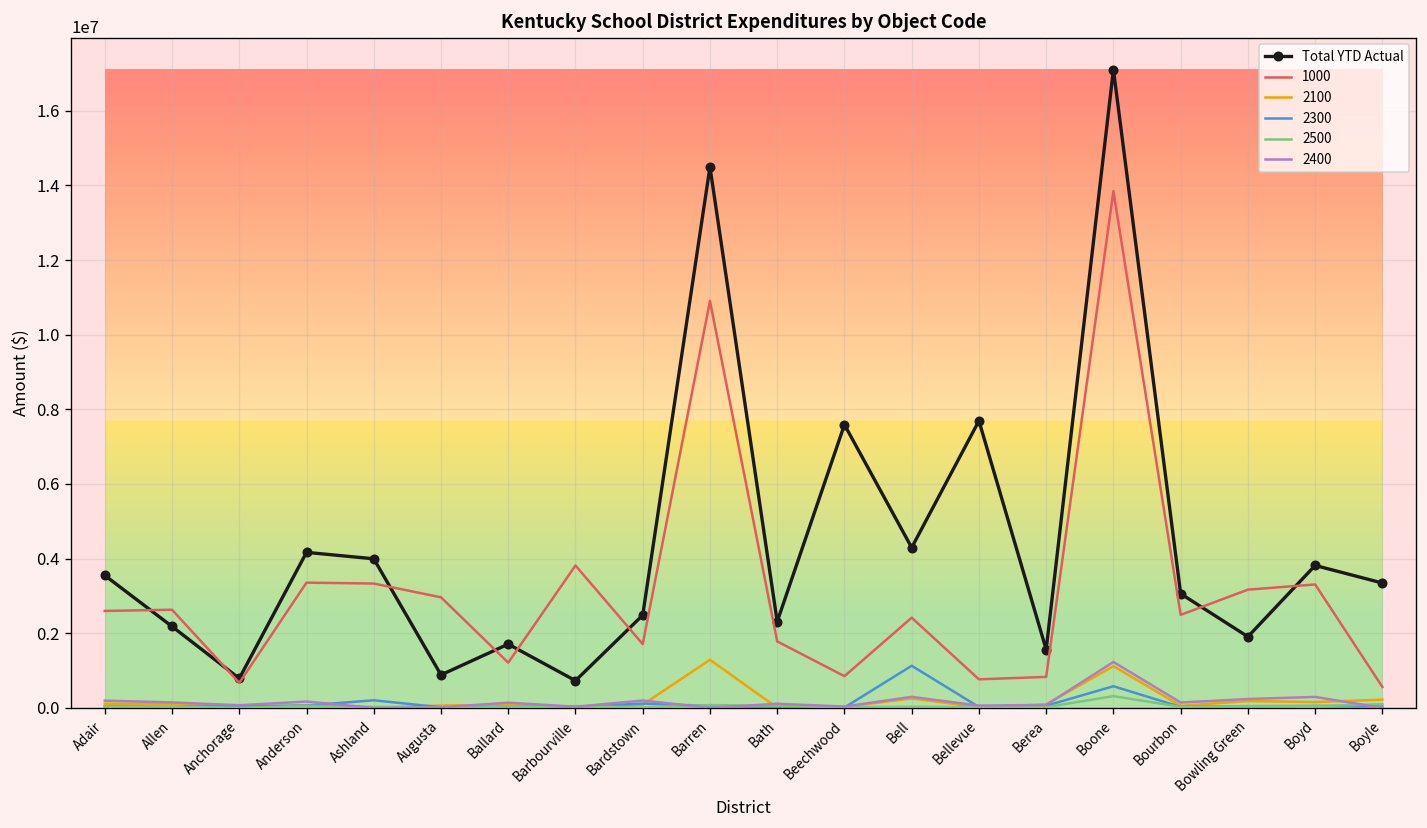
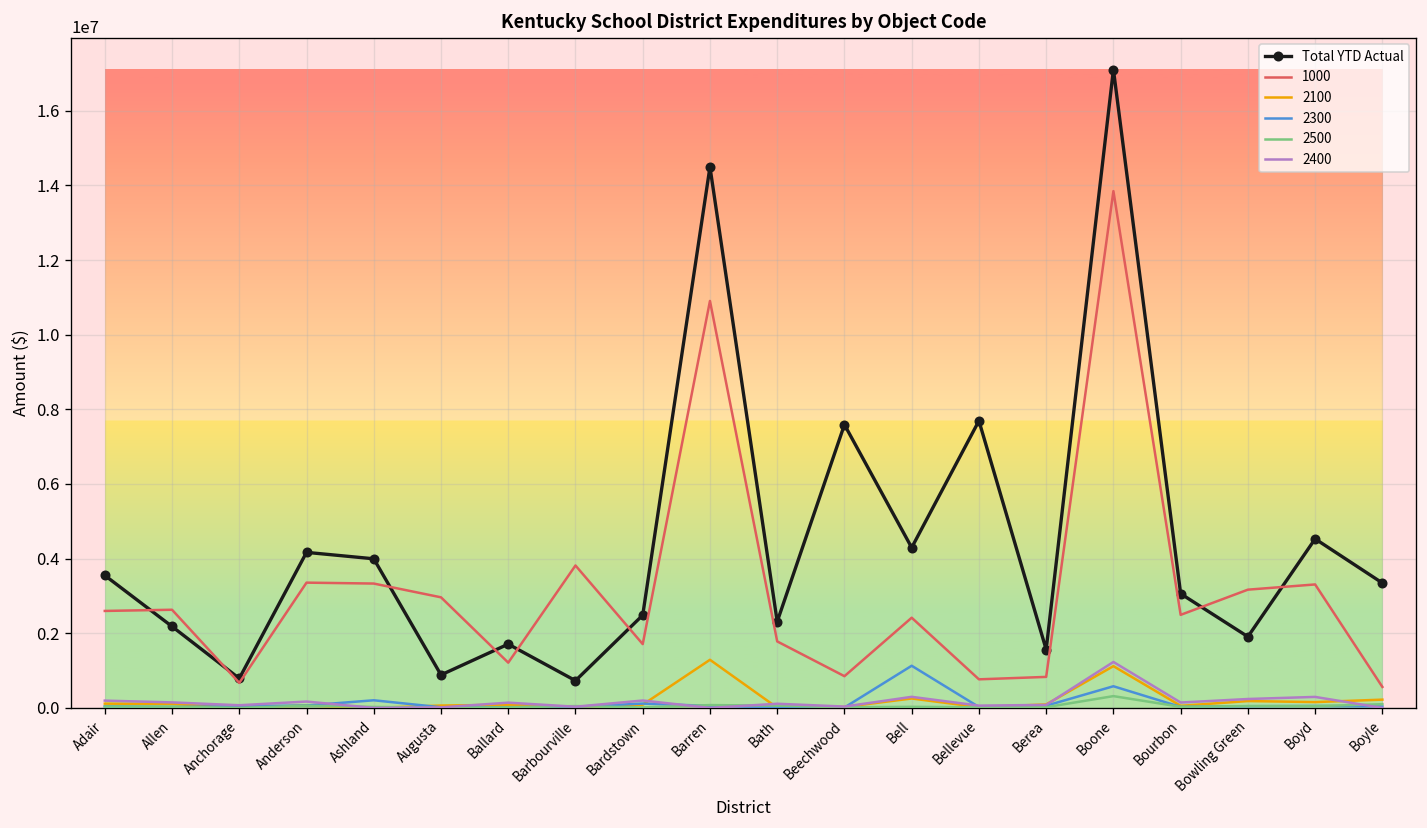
Total YTD Actual, Boyd: 3800000 -> 4500000
